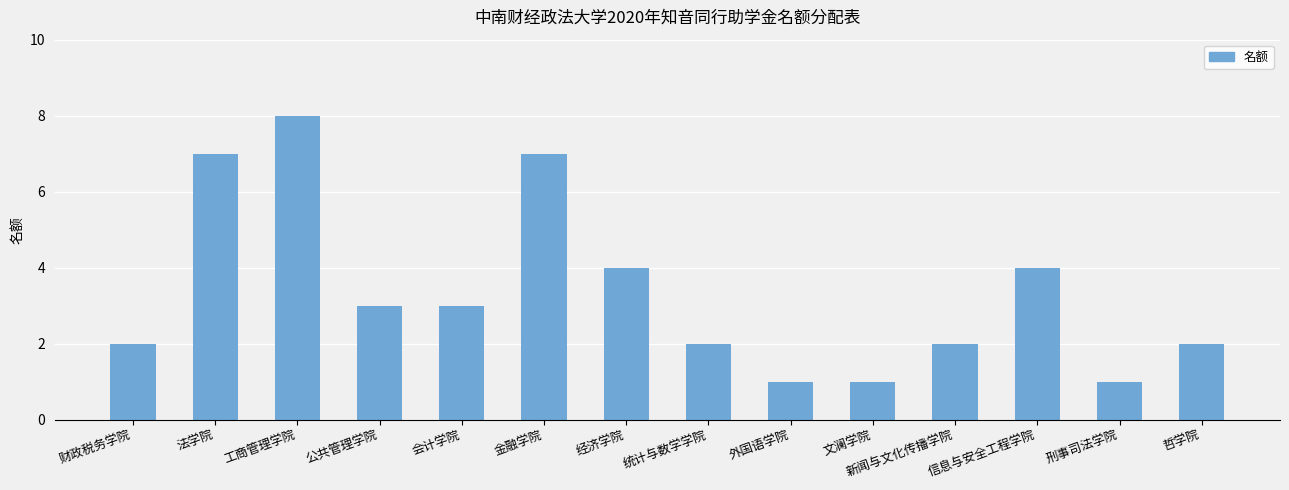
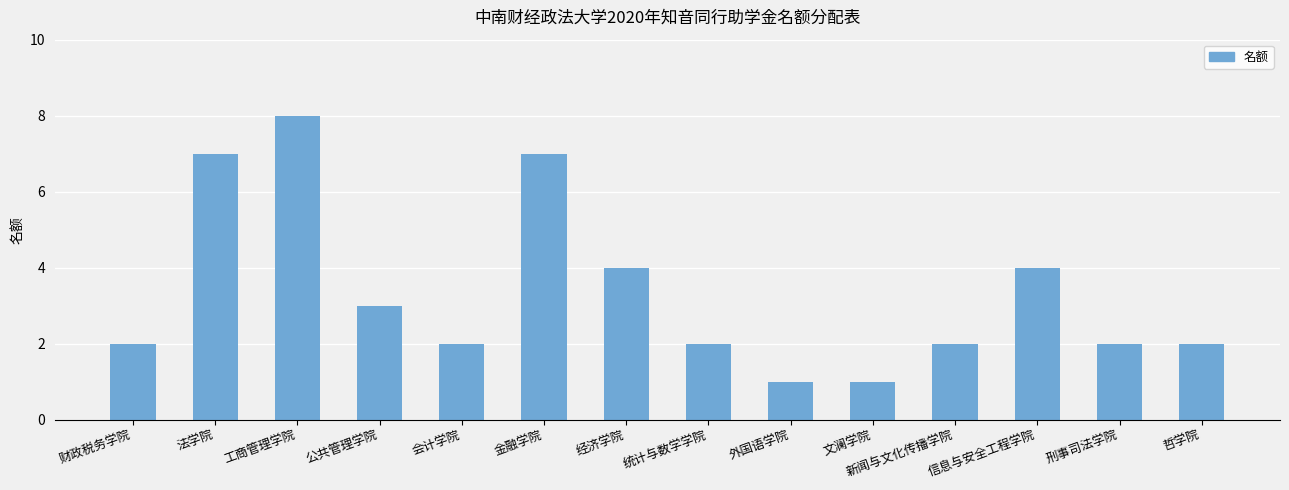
会计学院: 3 -> 2
刑事司法学院: 1 -> 2
